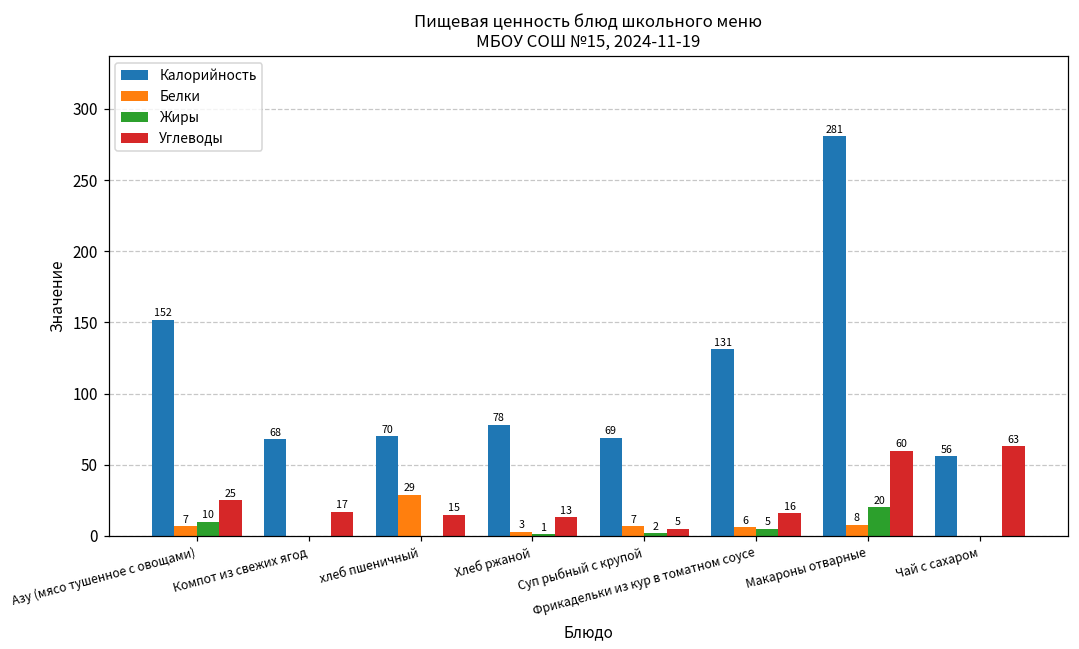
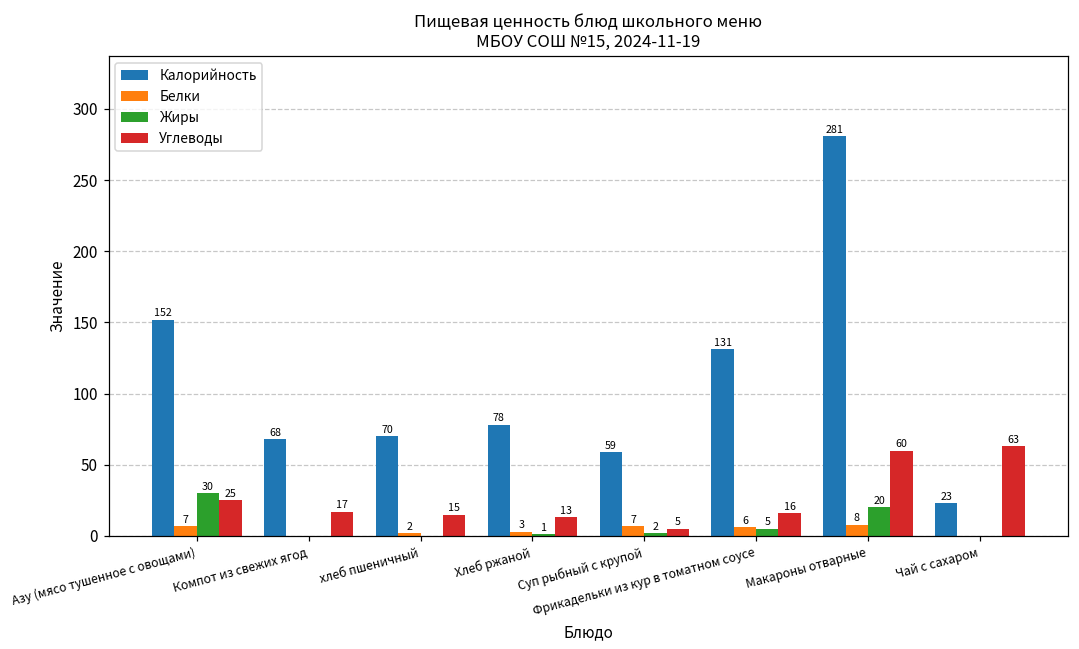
Жиры, Азу (мясо тушенное с овощами): 10 -> 30
Белки, хлеб пшеничный: 29 -> 2
Калорийность, Суп рыбный с крупой: 69 -> 59
Калорийность, Чай с сахаром: 56 -> 23
